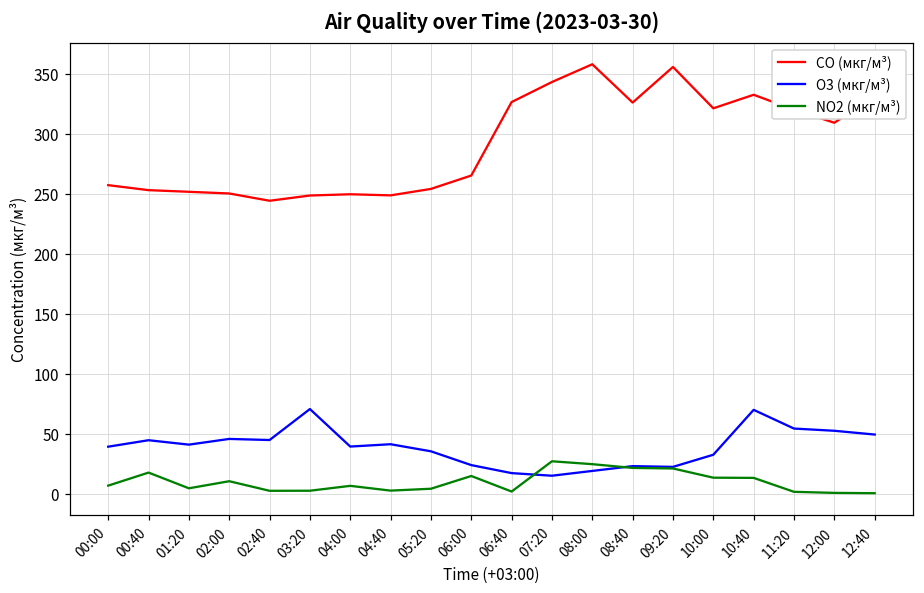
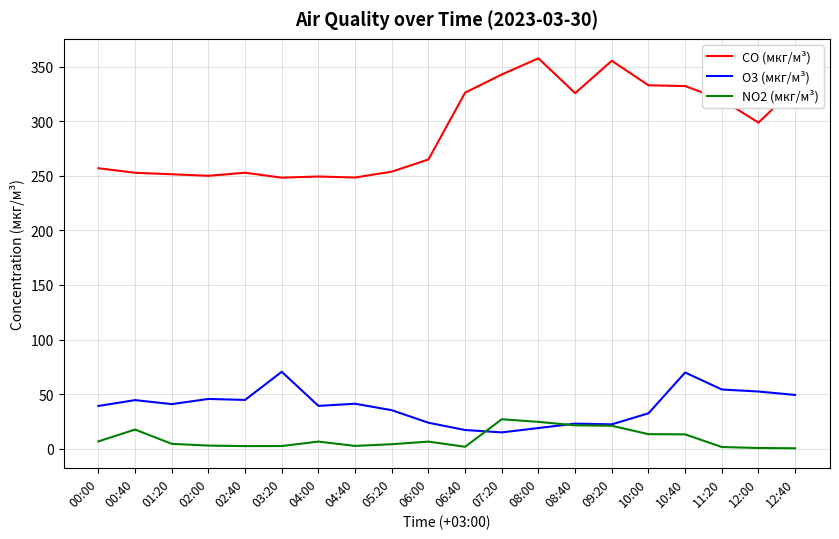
NO2 (мкг/м³), 02:00: 10 -> 3
CO (мкг/м³), 02:40: 244 -> 253
NO2 (мкг/м³), 06:00: 15 -> 6
CO (мкг/м³), 10:00: 321 -> 333
CO (мкг/м³), 12:00: 309 -> 299
